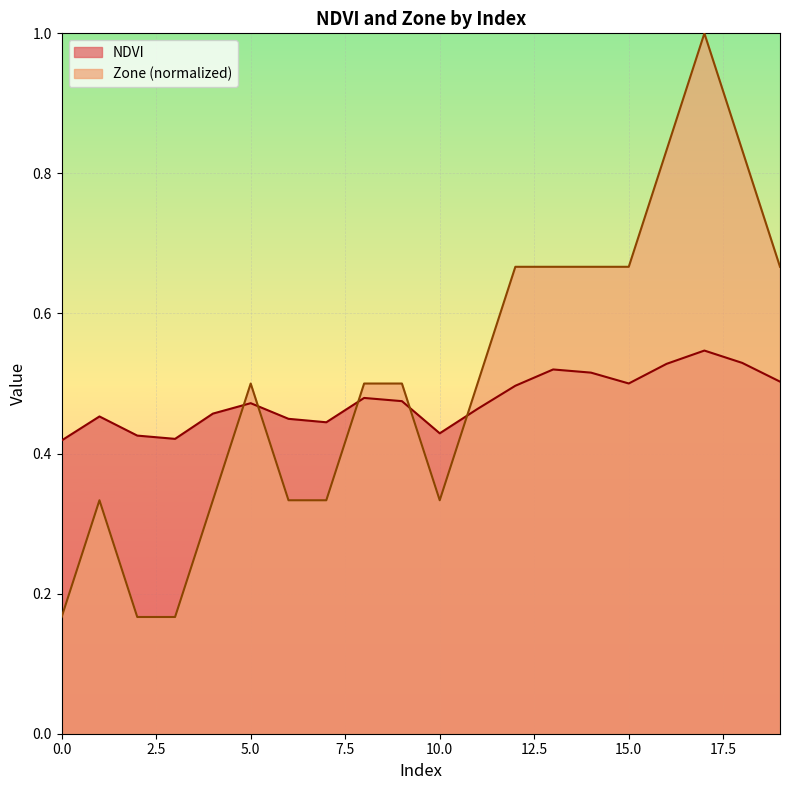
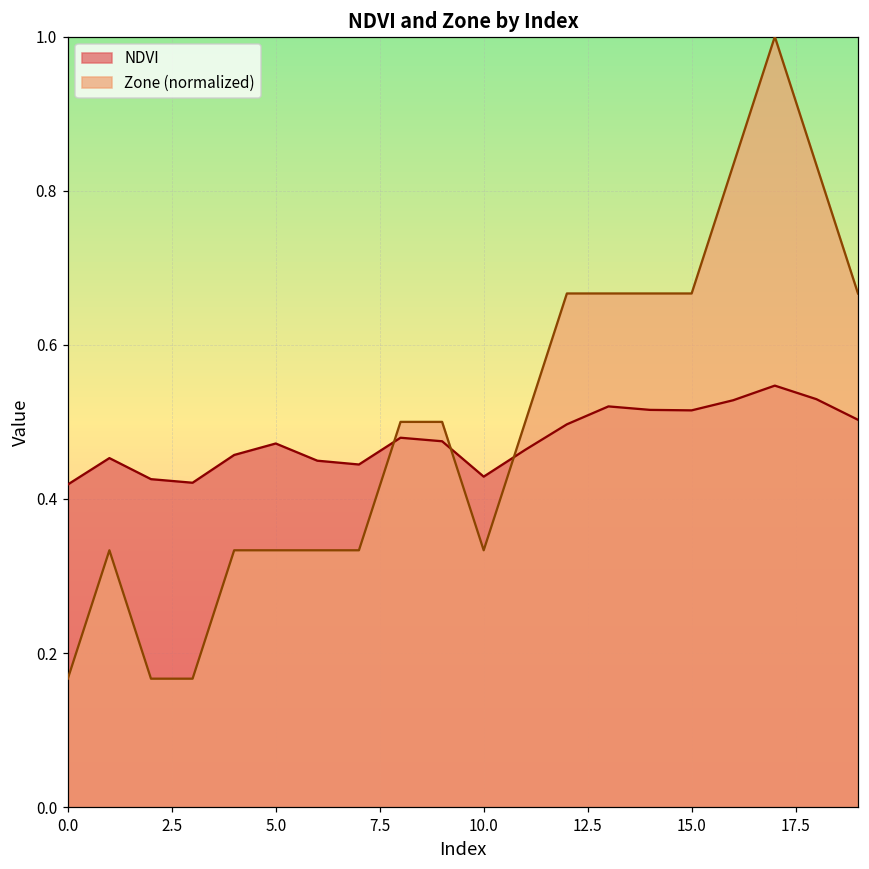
Zone (normalized), 5.0: 0.50 -> 0.33
NDVI, 15.0: 0.50 -> 0.51
